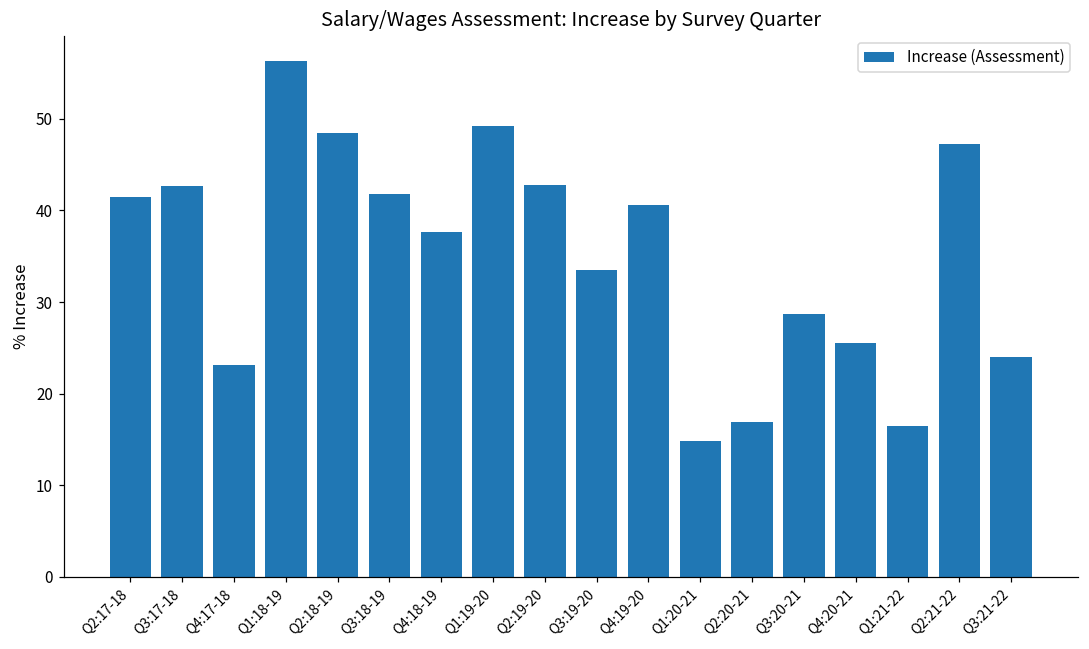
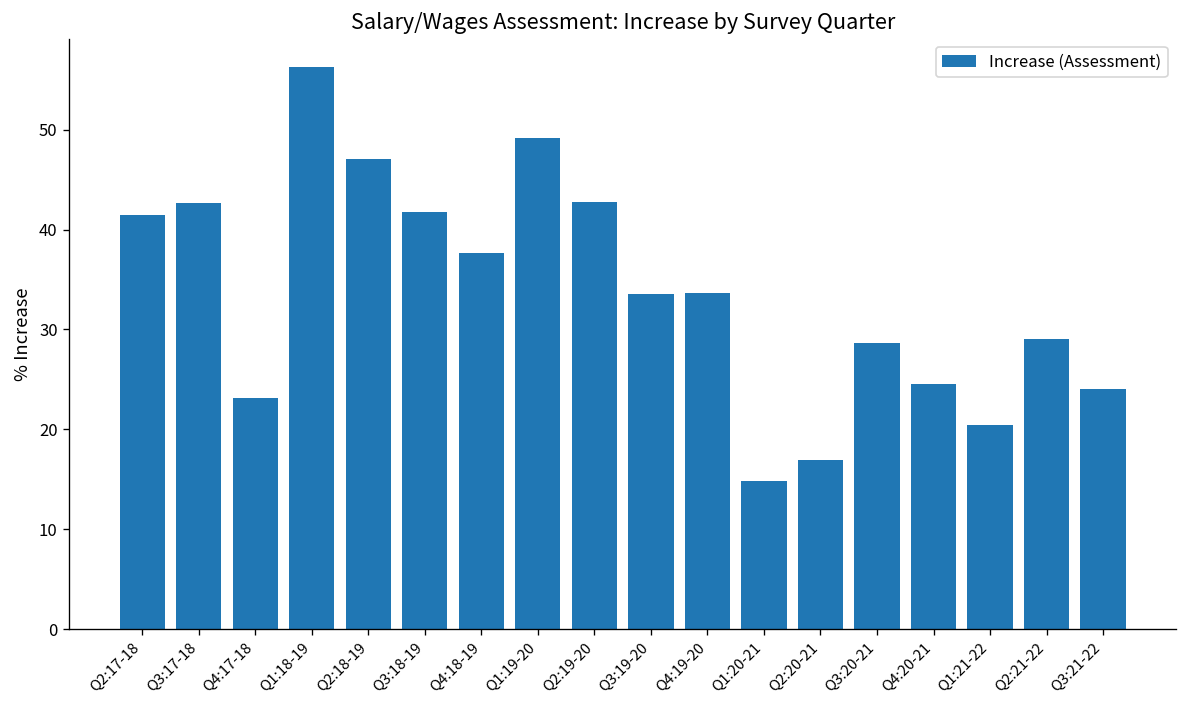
Q2:18-19: 49 -> 47
Q4:19-20: 41 -> 34
Q4:20-21: 26 -> 25
Q1:21-22: 16 -> 20
Q2:21-22: 47 -> 29
